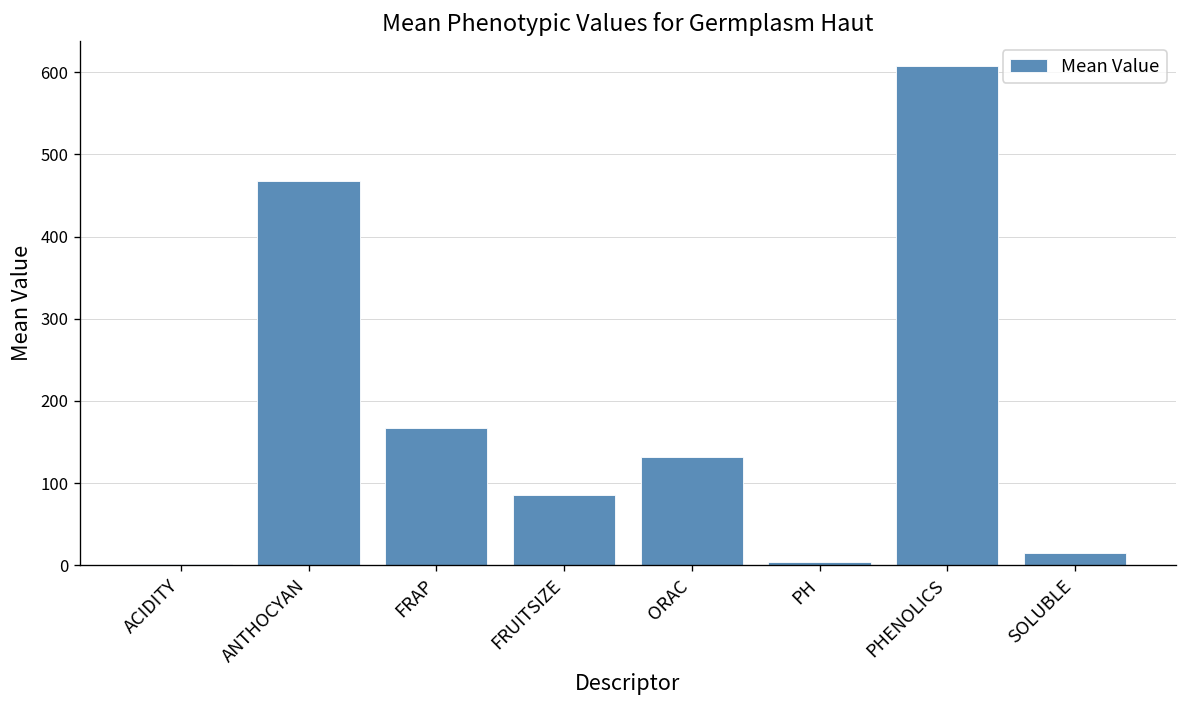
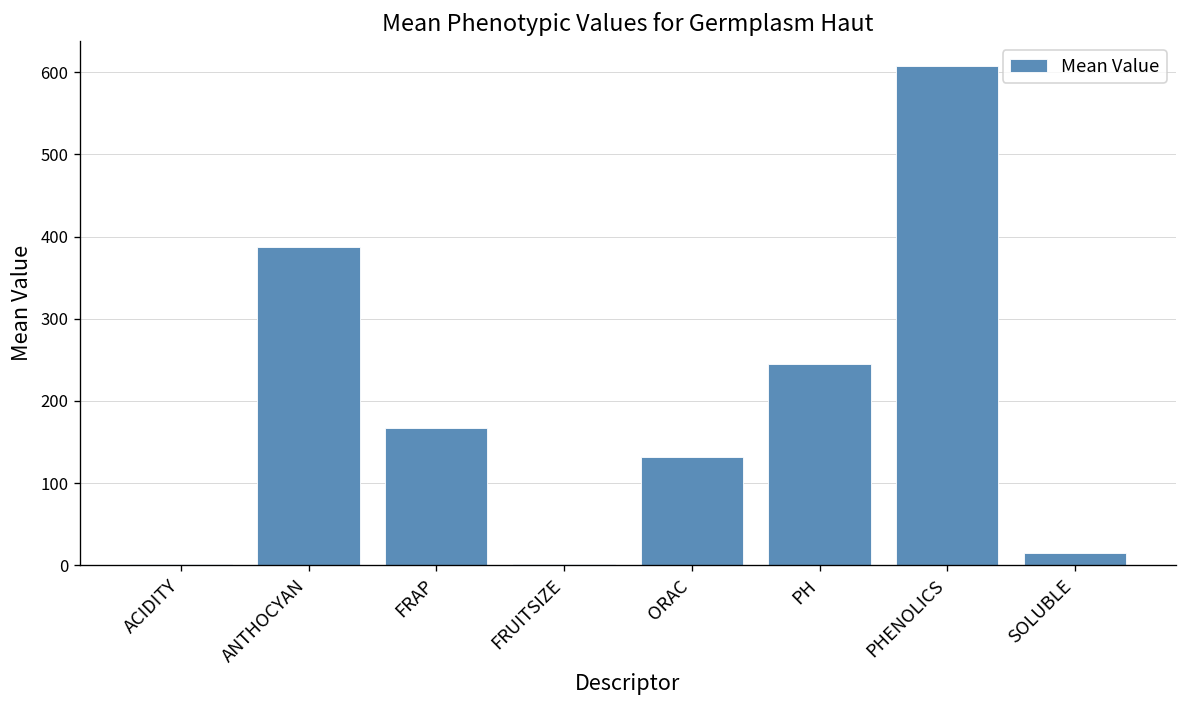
ANTHOCYAN: 470 -> 390
FRUITSIZE: 90 -> 0
PH: 0 -> 240
